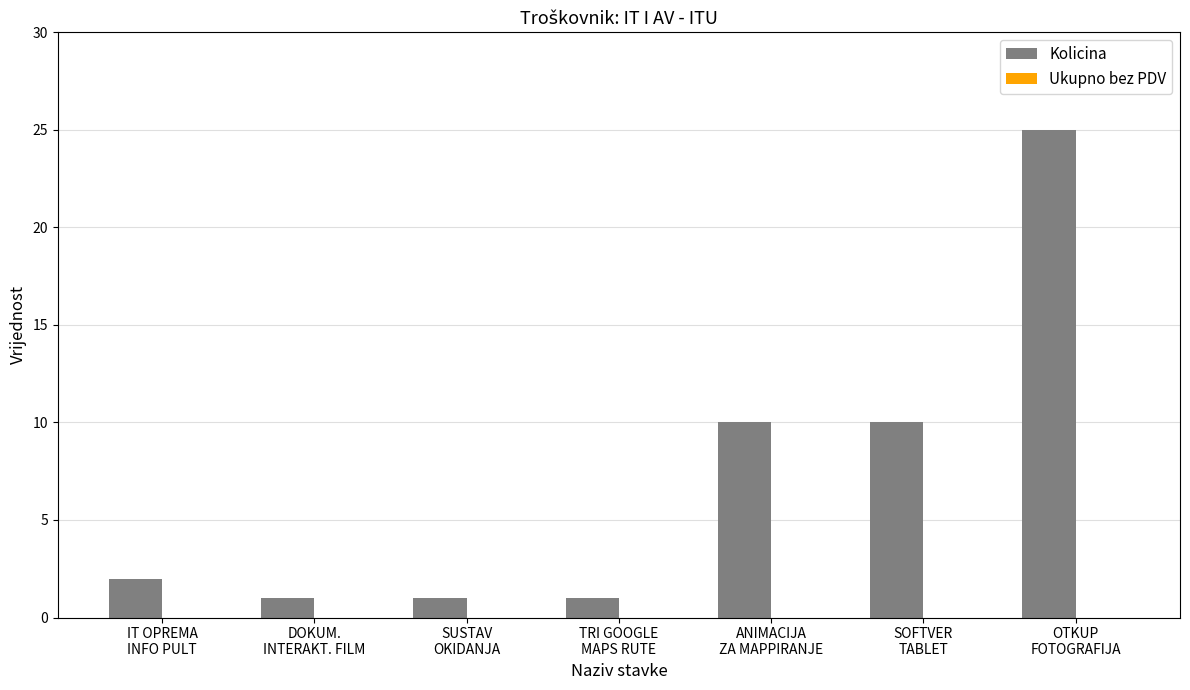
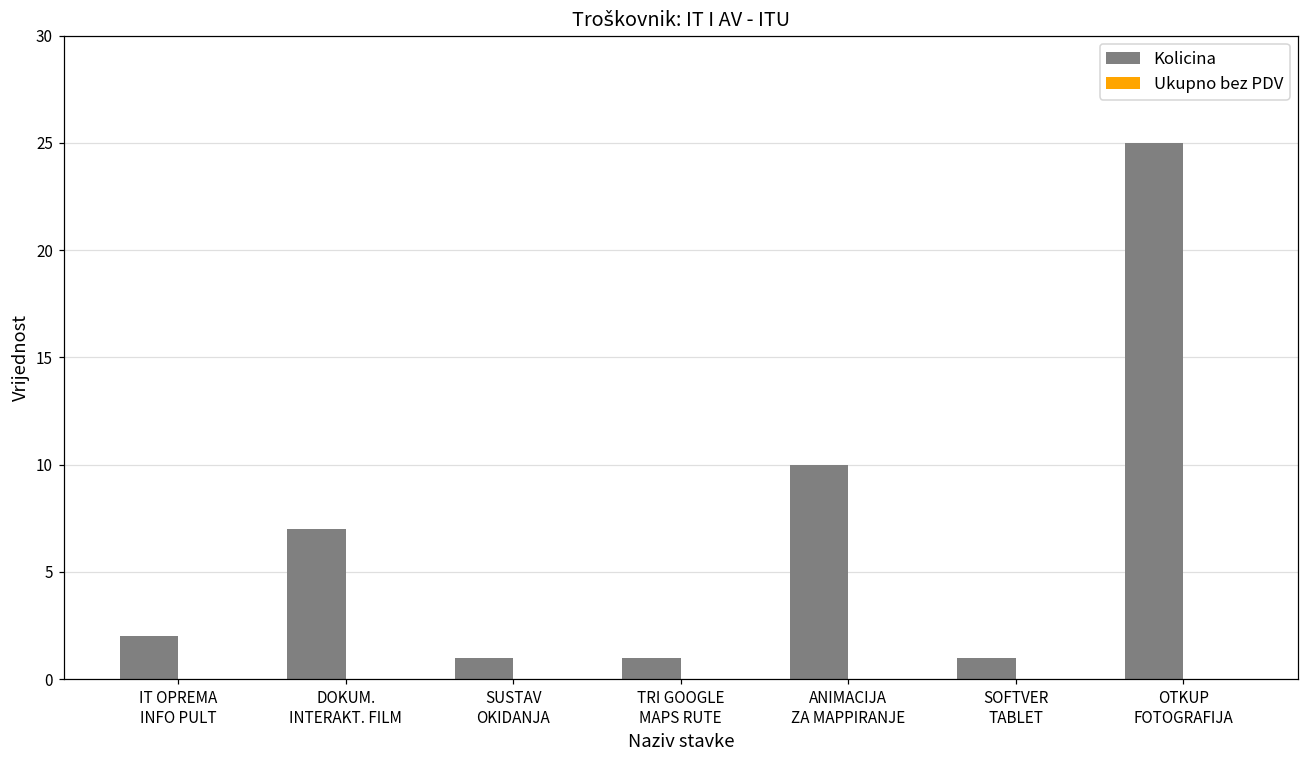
Kolicina, DOKUM. INTERAKT. FILM: 1 -> 7
Kolicina, SOFTVER TABLET: 10 -> 1
